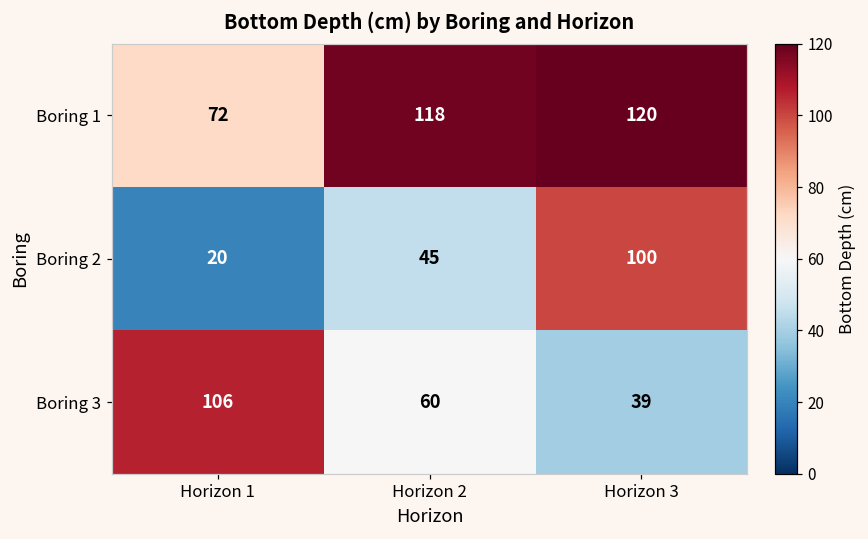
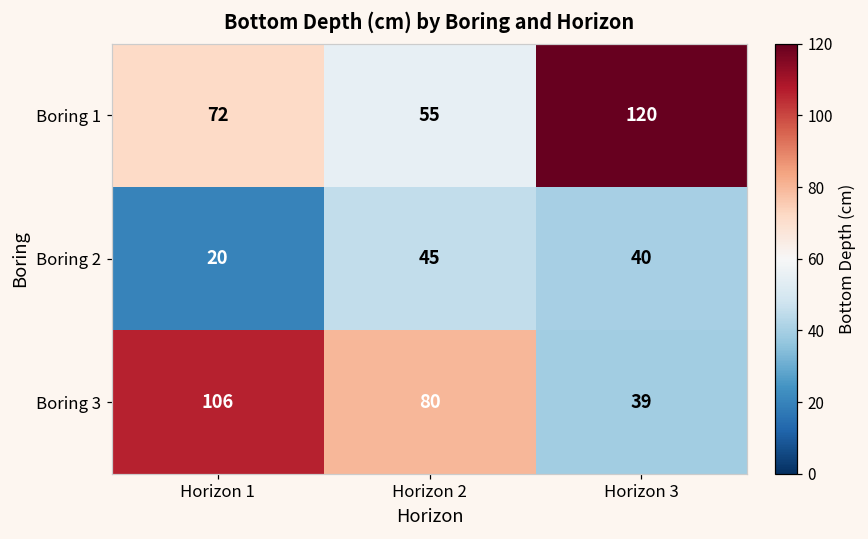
Boring 1, Horizon 2: 118 -> 55
Boring 2, Horizon 3: 100 -> 40
Boring 3, Horizon 2: 60 -> 80
